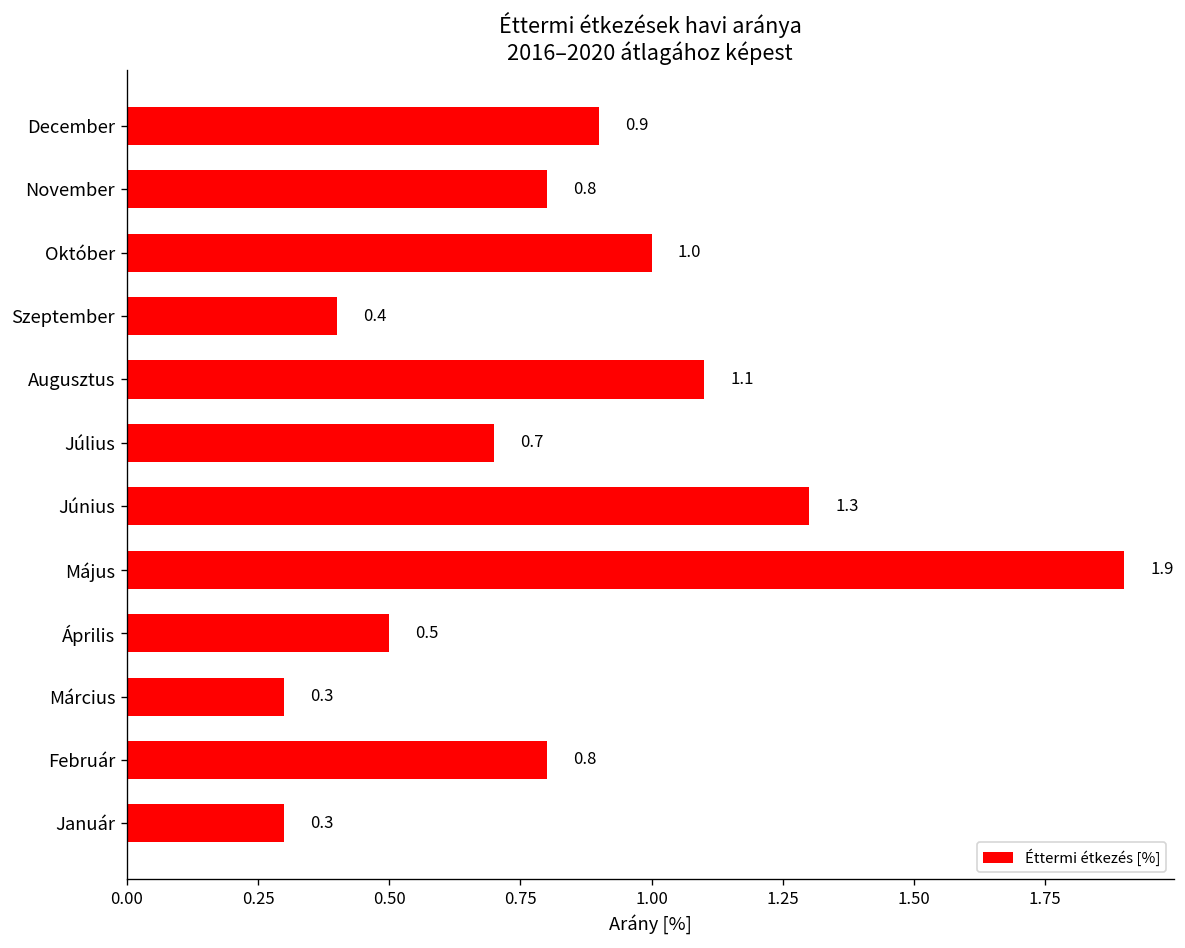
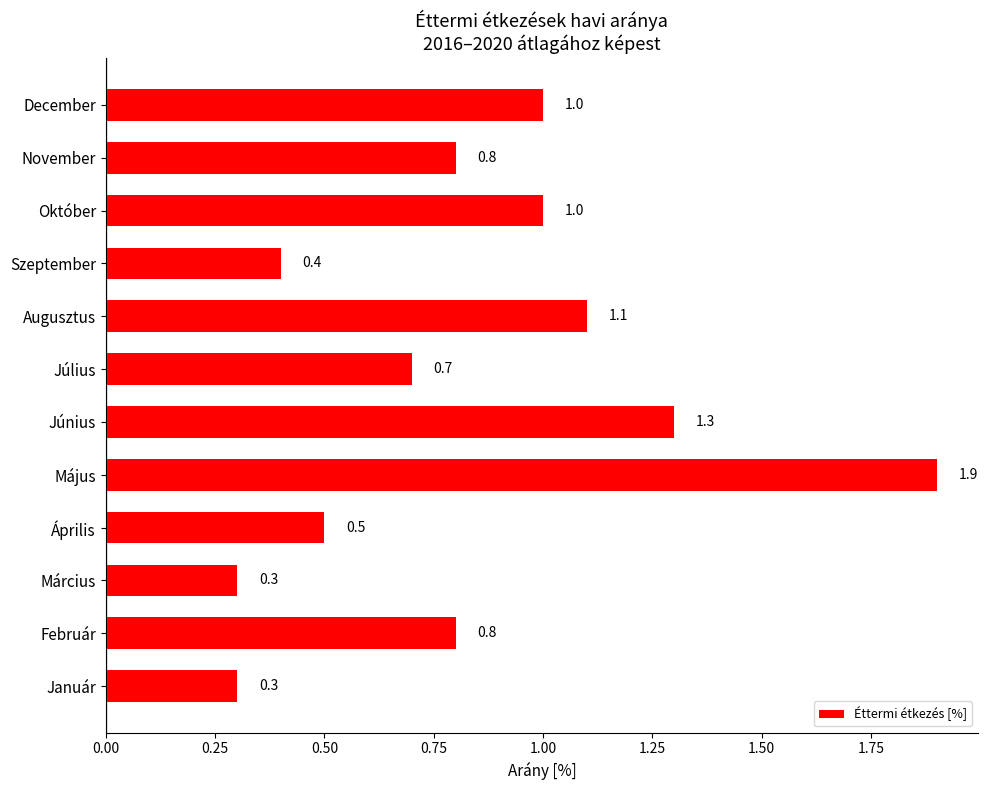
December: 0.9 -> 1.0
